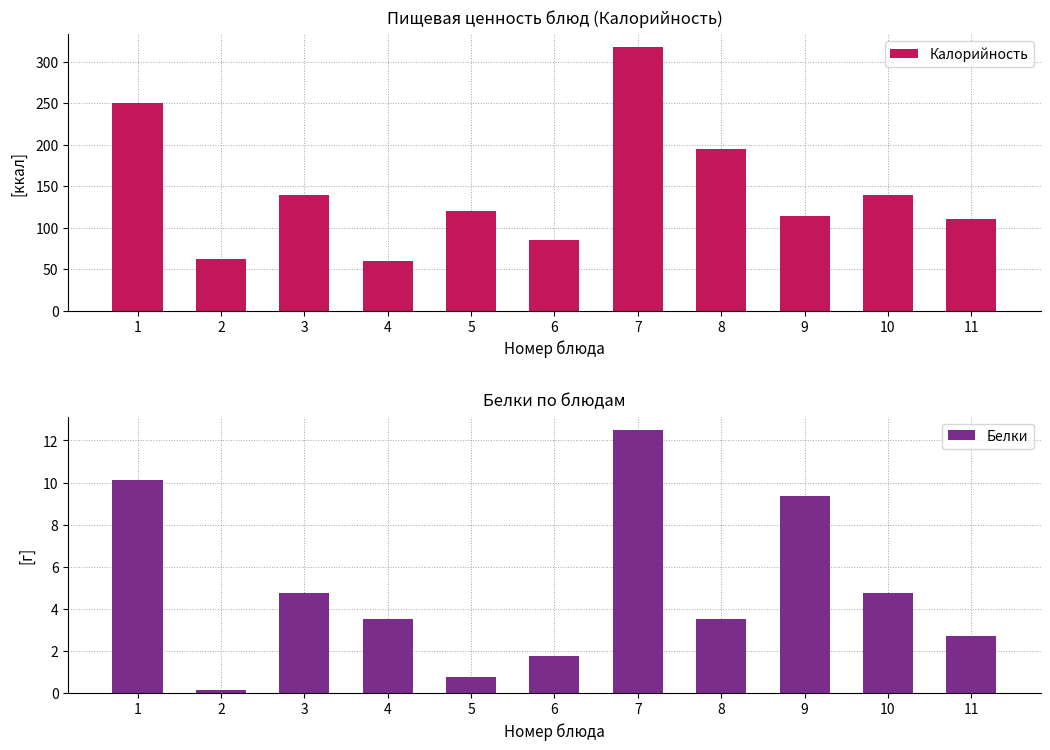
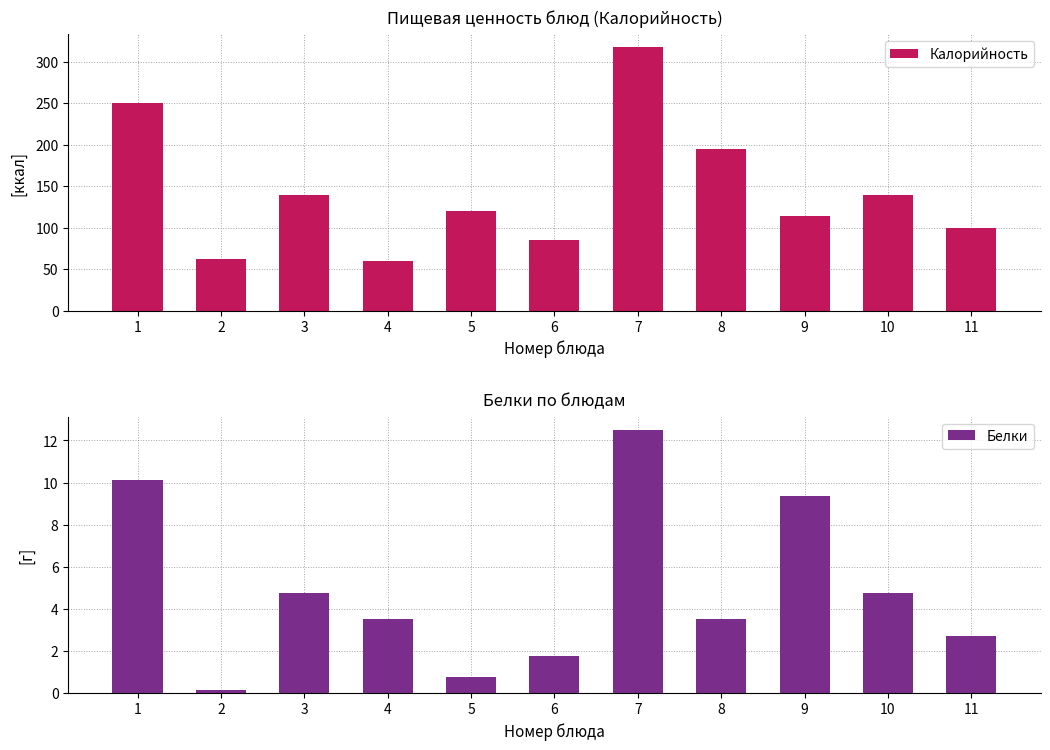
Пищевая ценность блюд (Калорийность), 11: 110 -> 100
